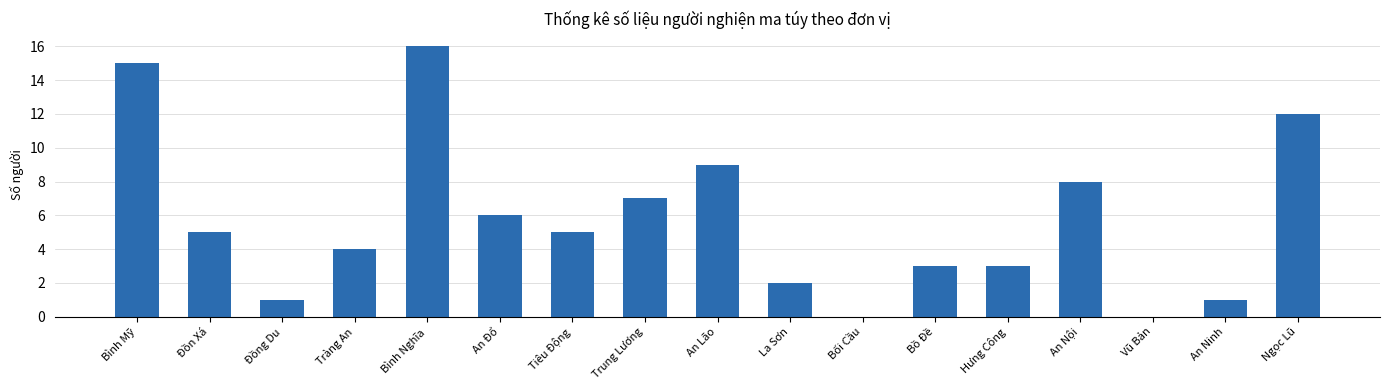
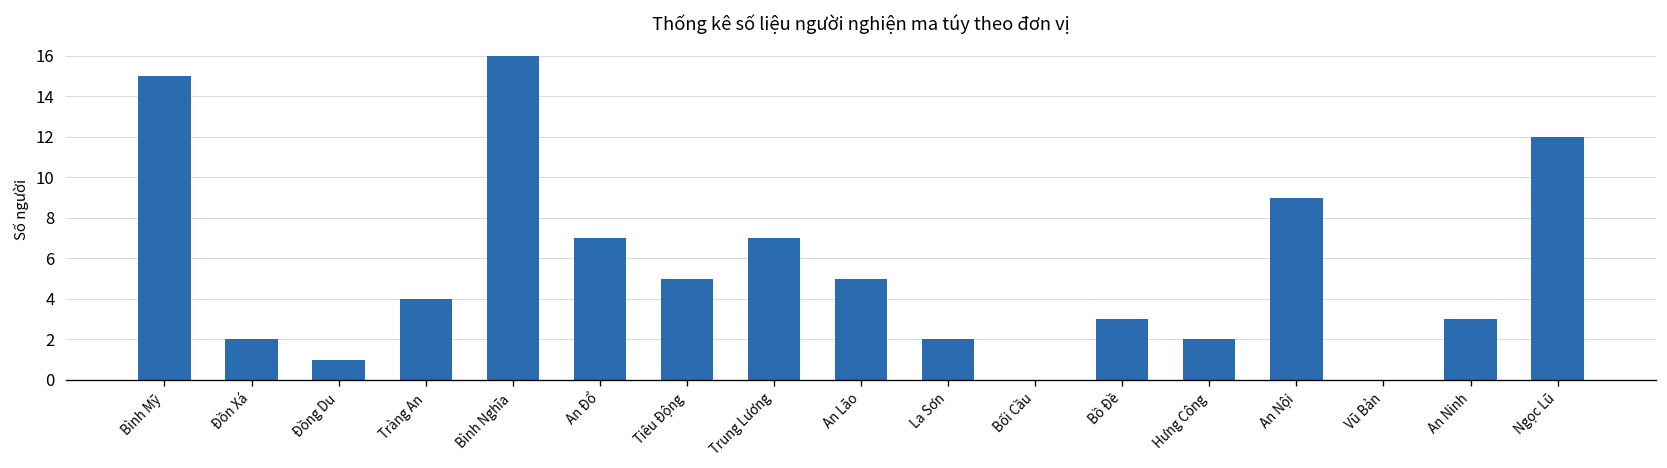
Đồn Xá: 5 -> 2
An Đổ: 6 -> 7
An Lão: 9 -> 5
Hưng Công: 3 -> 2
An Nội: 8 -> 9
An Ninh: 1 -> 3
